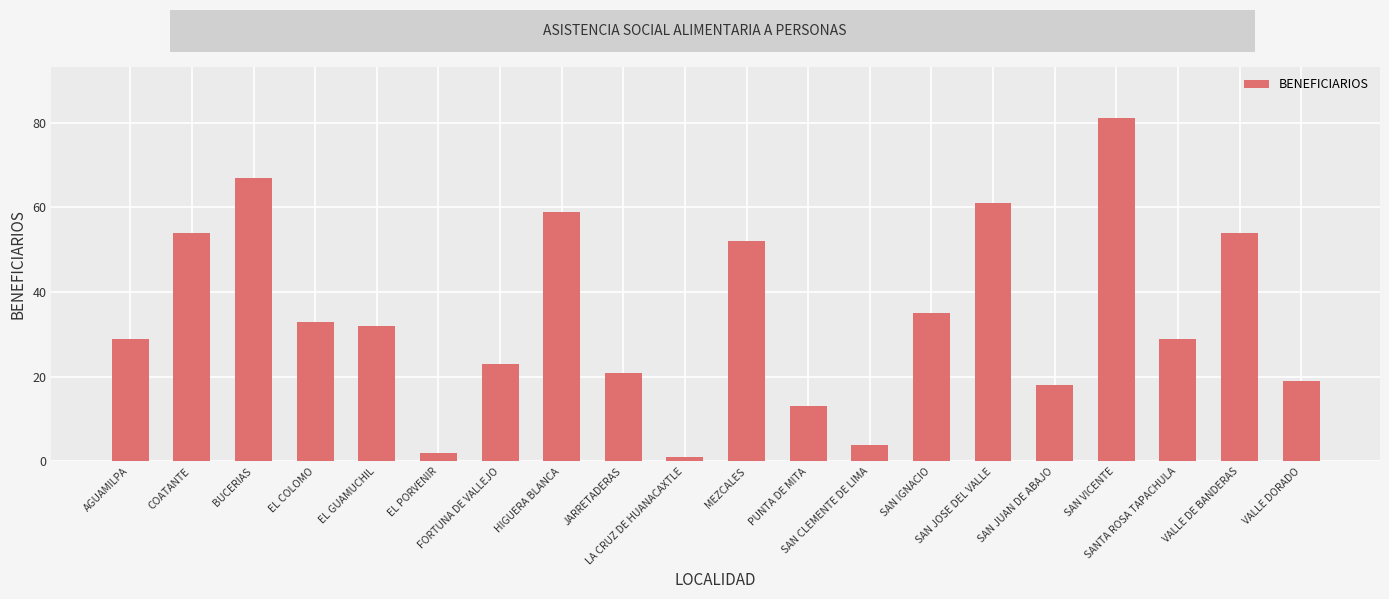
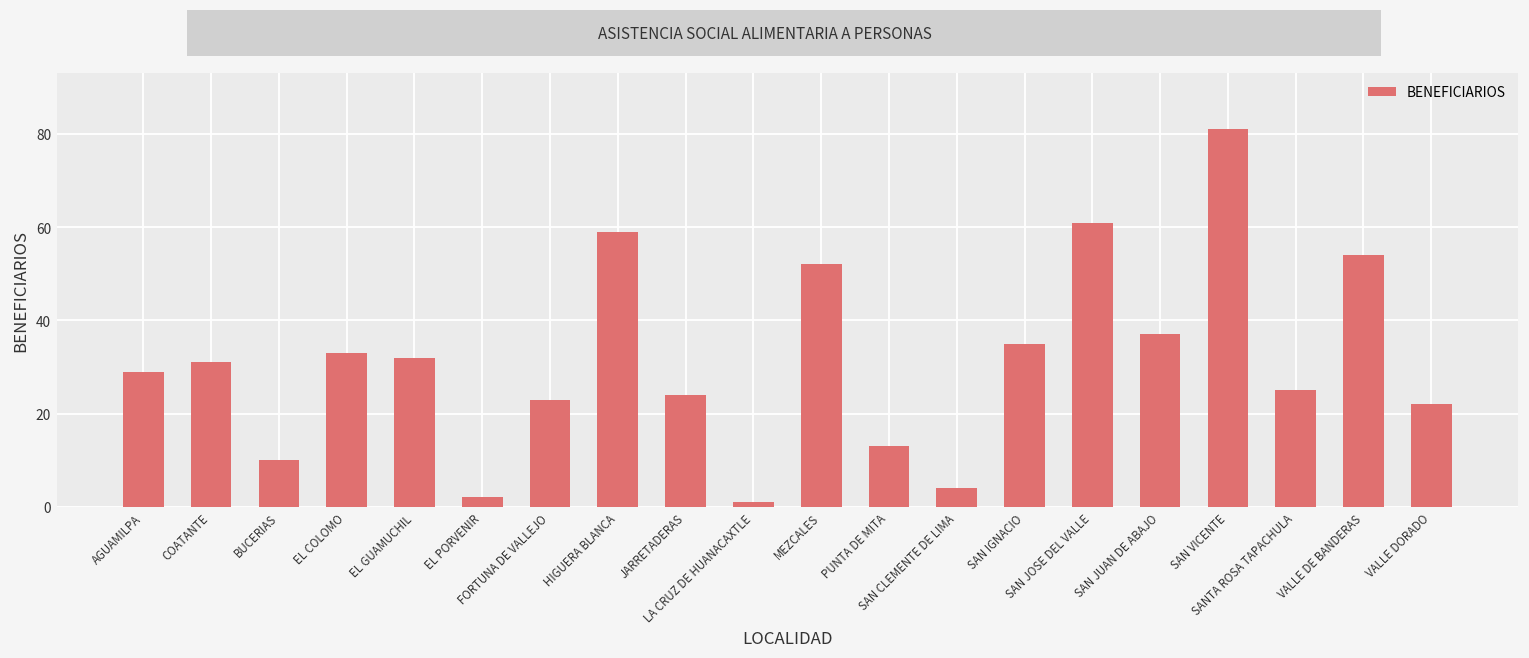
COATANTE: 54 -> 31
BUCERIAS: 67 -> 10
JARRETADERAS: 21 -> 24
SAN JUAN DE ABAJO: 18 -> 37
SANTA ROSA TAPACHULA: 29 -> 25
VALLE DORADO: 19 -> 22
